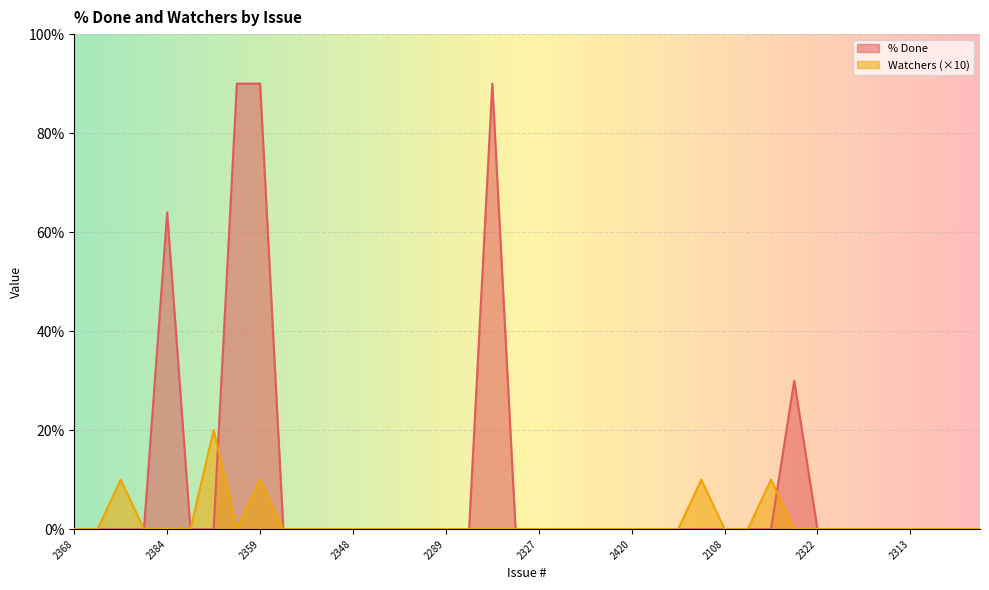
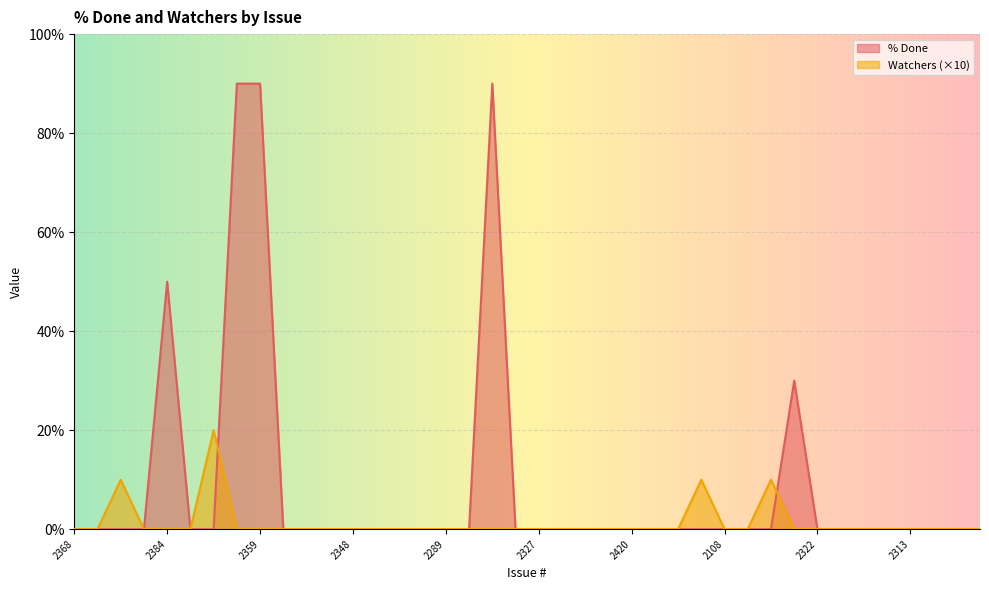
% Done, 2384: 64% -> 50%
Watchers (×10), 2359: 10% -> 0%
